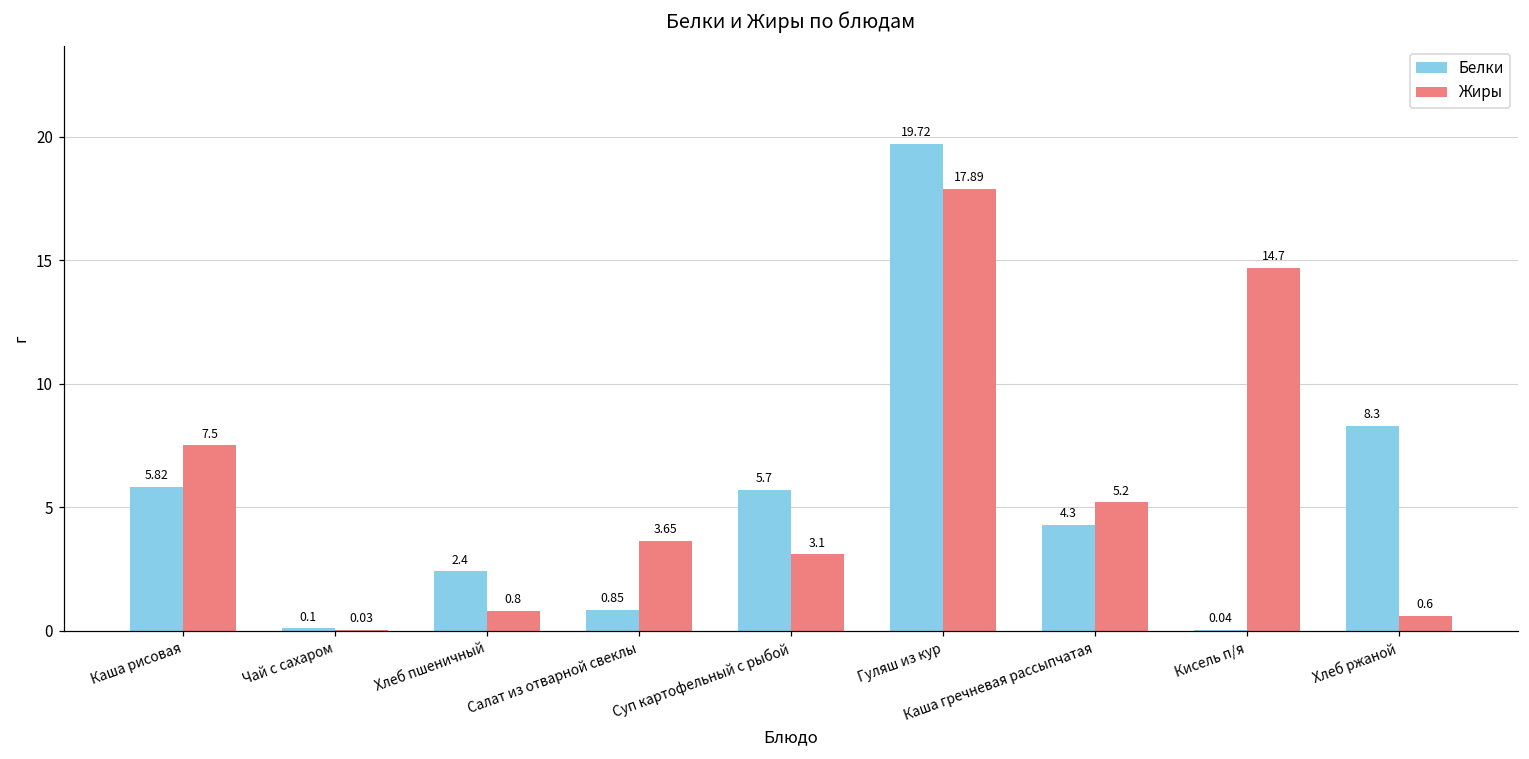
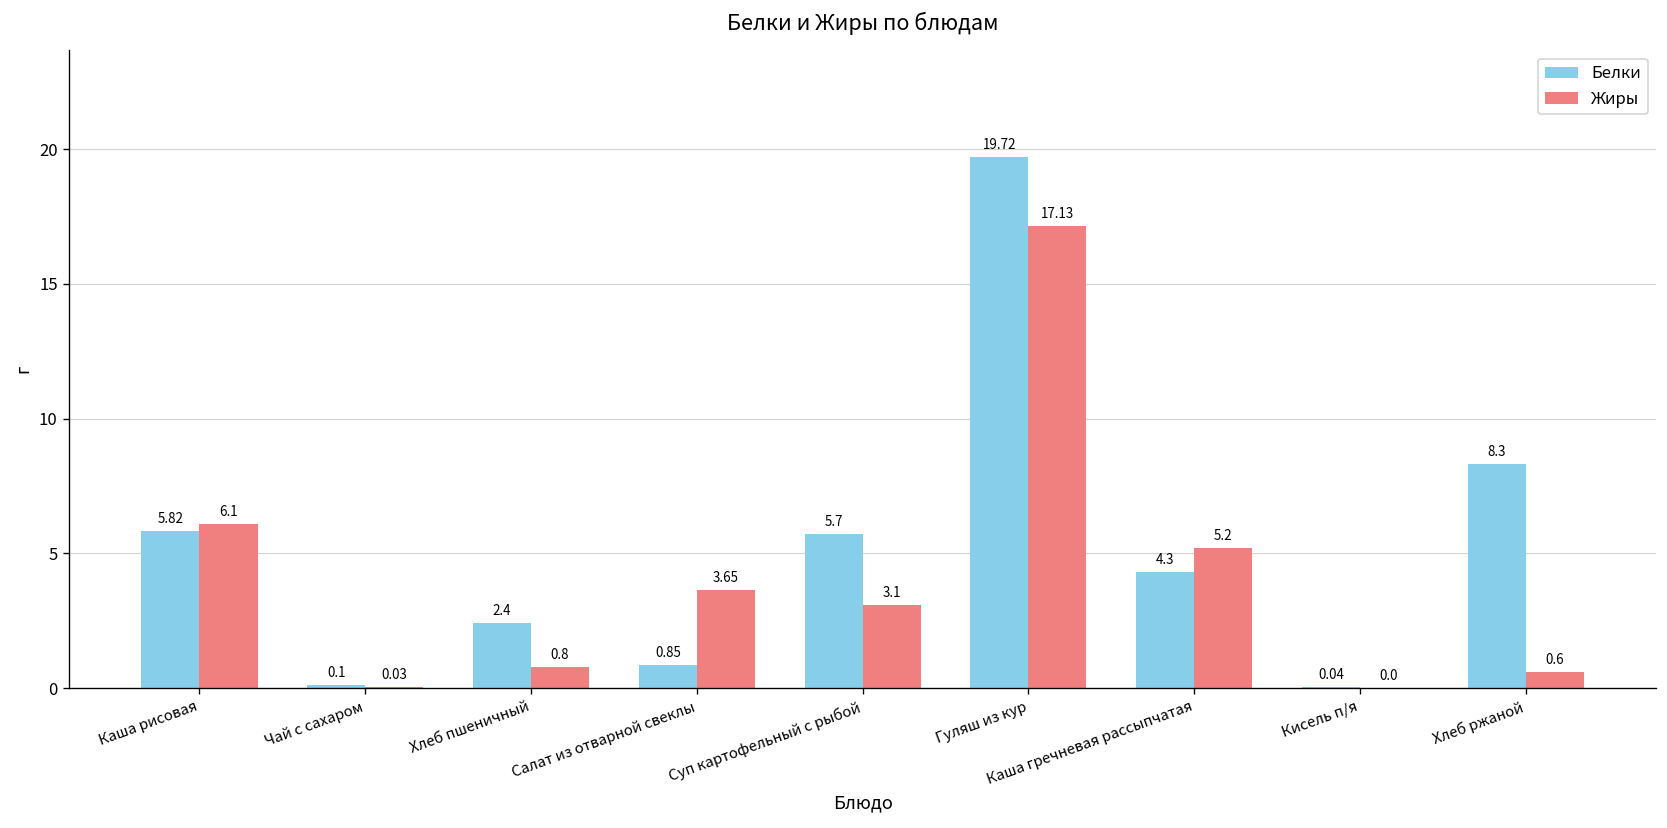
Жиры, Каша рисовая: 7.5 -> 6.1
Жиры, Гуляш из кур: 17.89 -> 17.13
Жиры, Кисель п/я: 14.7 -> 0.0
